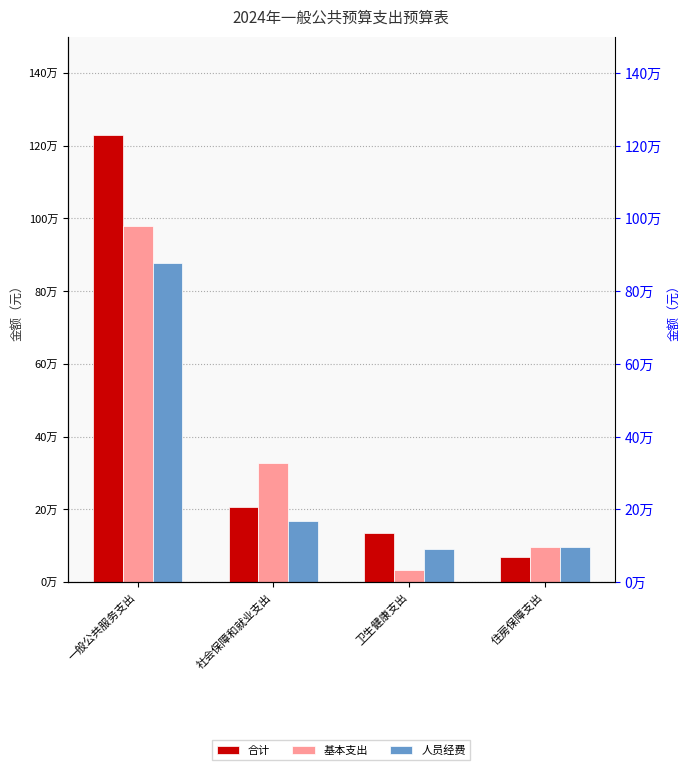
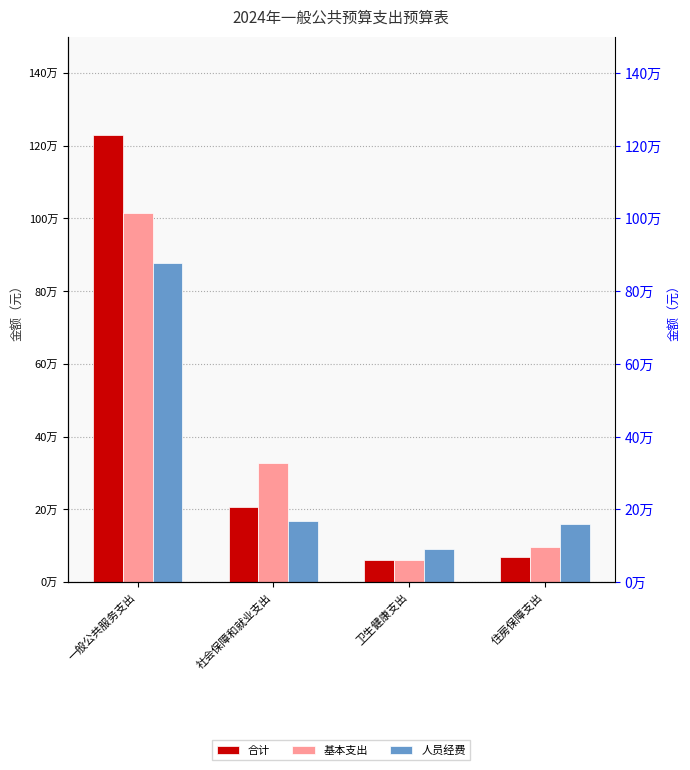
基本支出, 一般公共服务支出: 98万 -> 102万
合计, 卫生健康支出: 14万 -> 6万
基本支出, 卫生健康支出: 3万 -> 6万
人员经费, 住房保障支出: 10万 -> 16万
